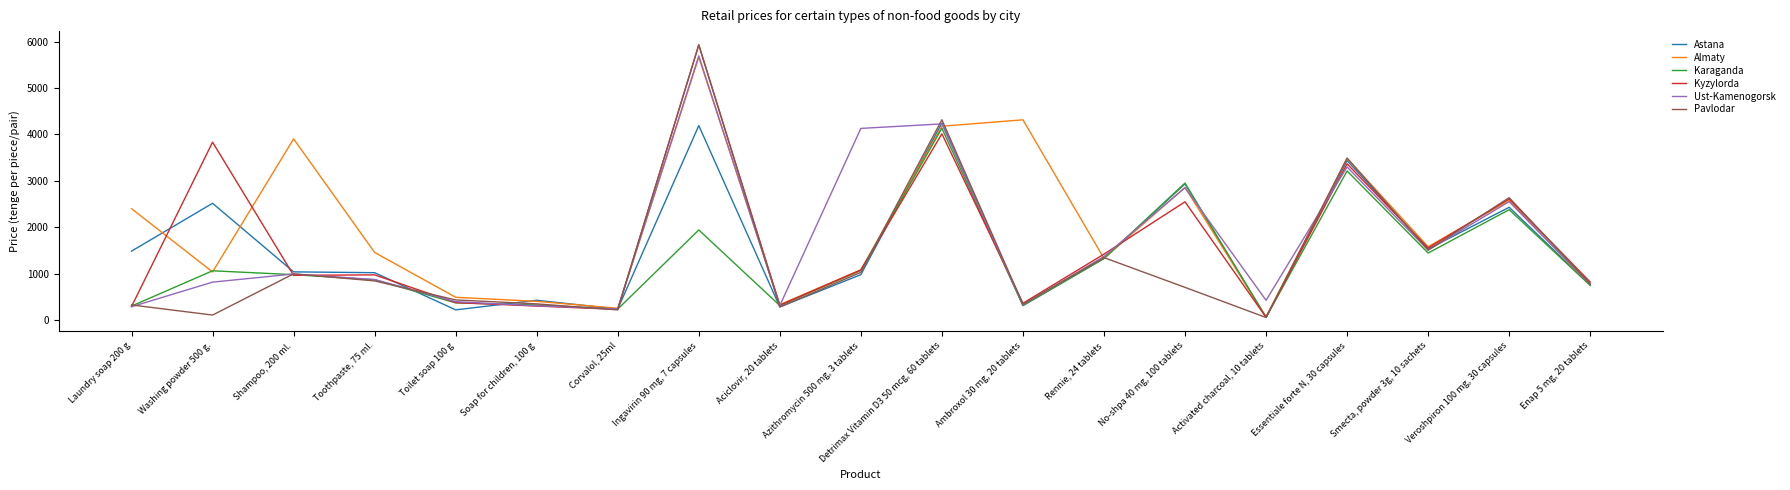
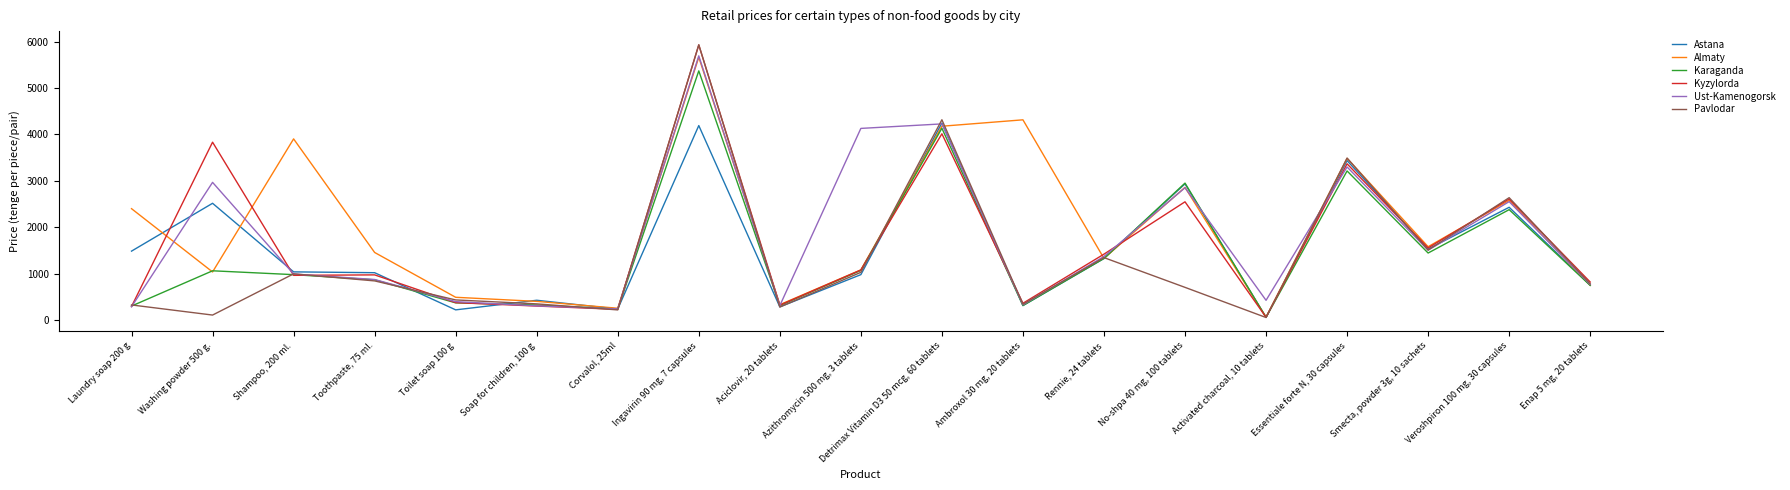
Ust-Kamenogorsk, Washing powder 500 g.: 800 -> 3000
Karaganda, Ingavirin 90 mg, 7 capsules: 1900 -> 5400
